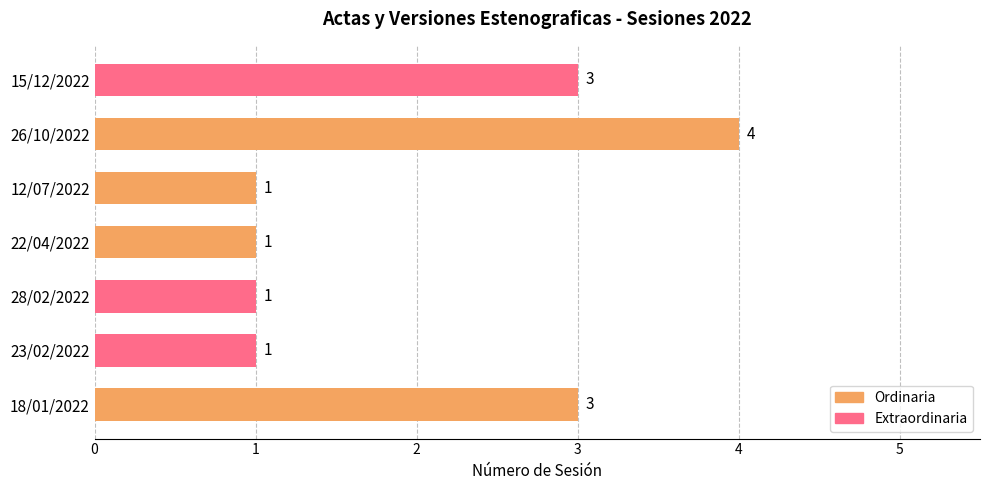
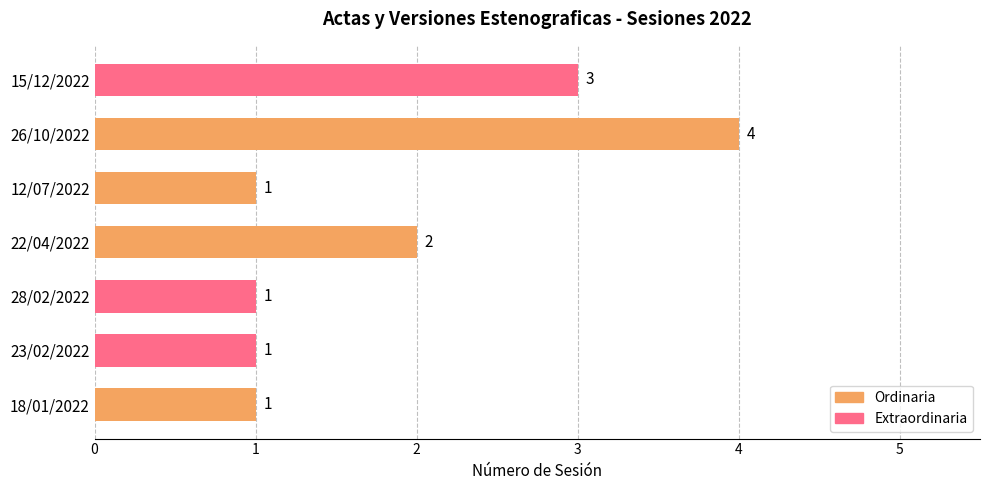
Ordinaria, 22/04/2022: 1 -> 2
Ordinaria, 18/01/2022: 3 -> 1
